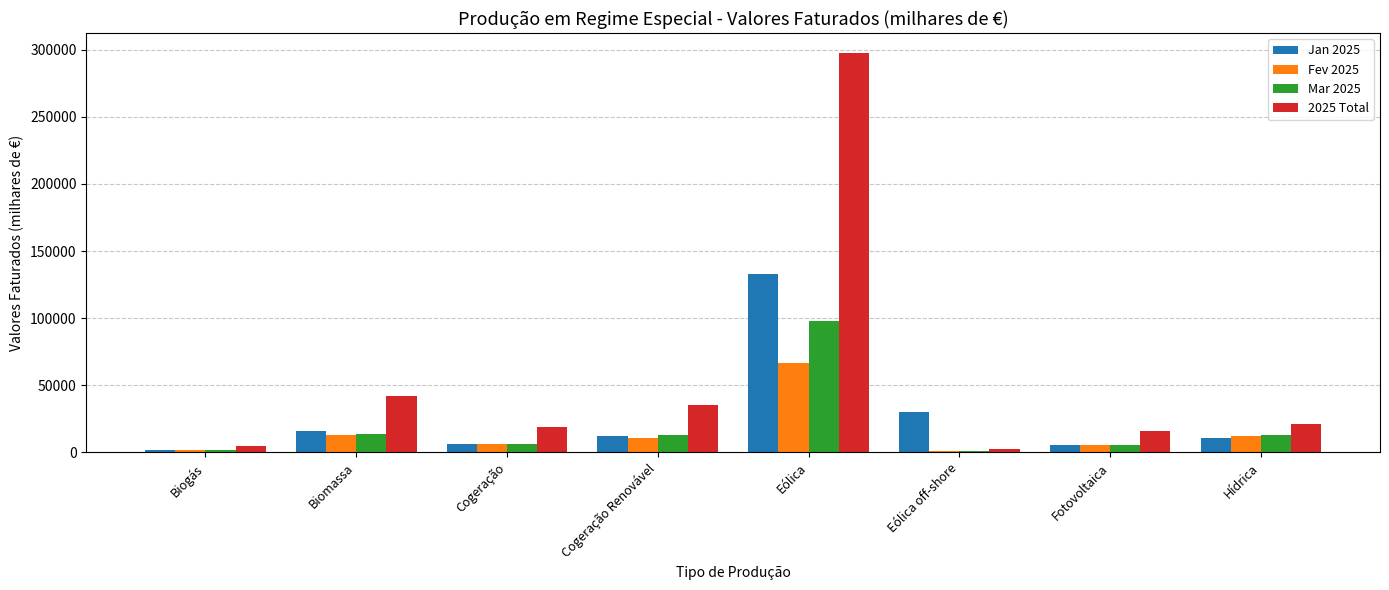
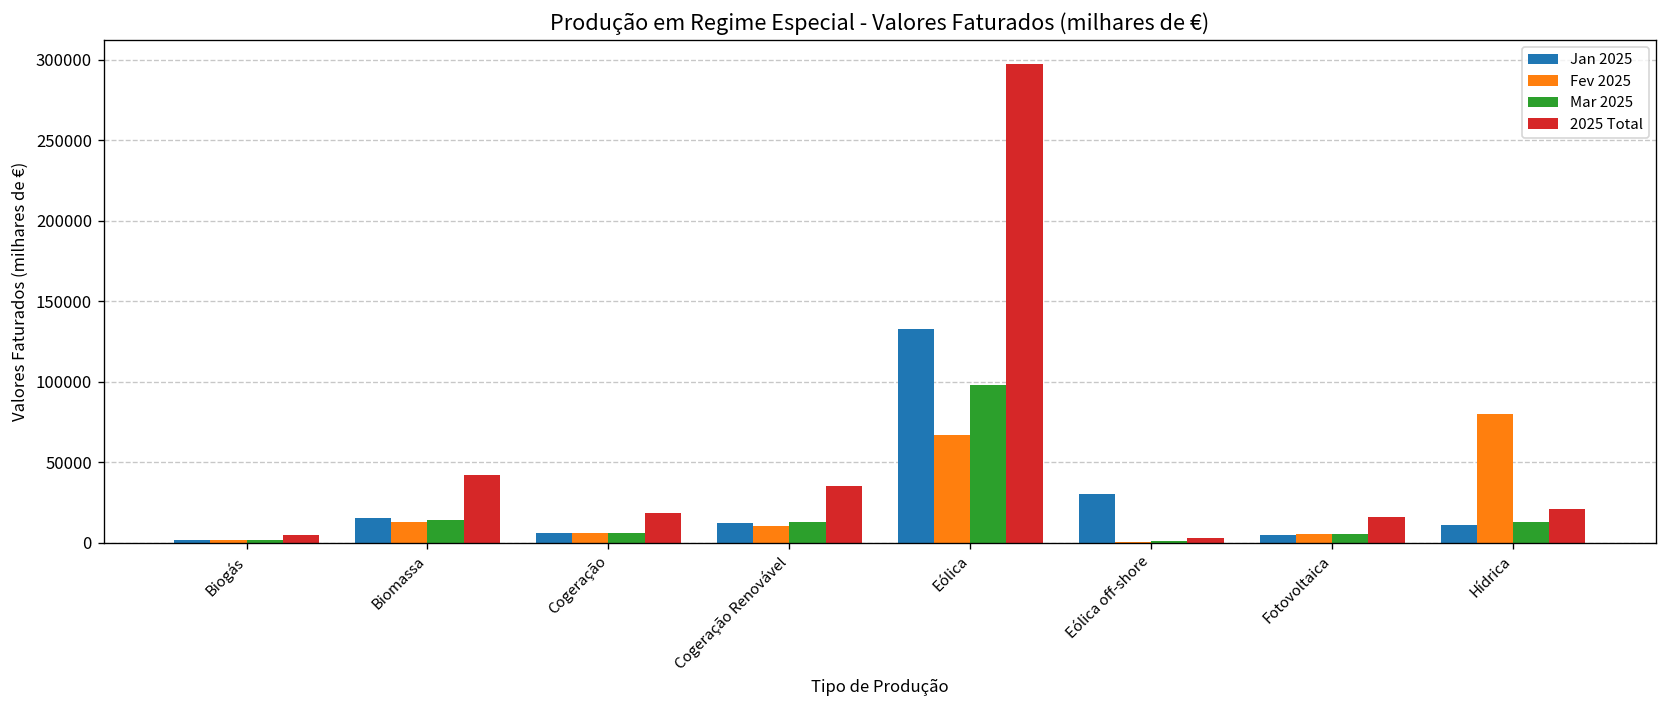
Fev 2025, Hídrica: 12000 -> 80000
